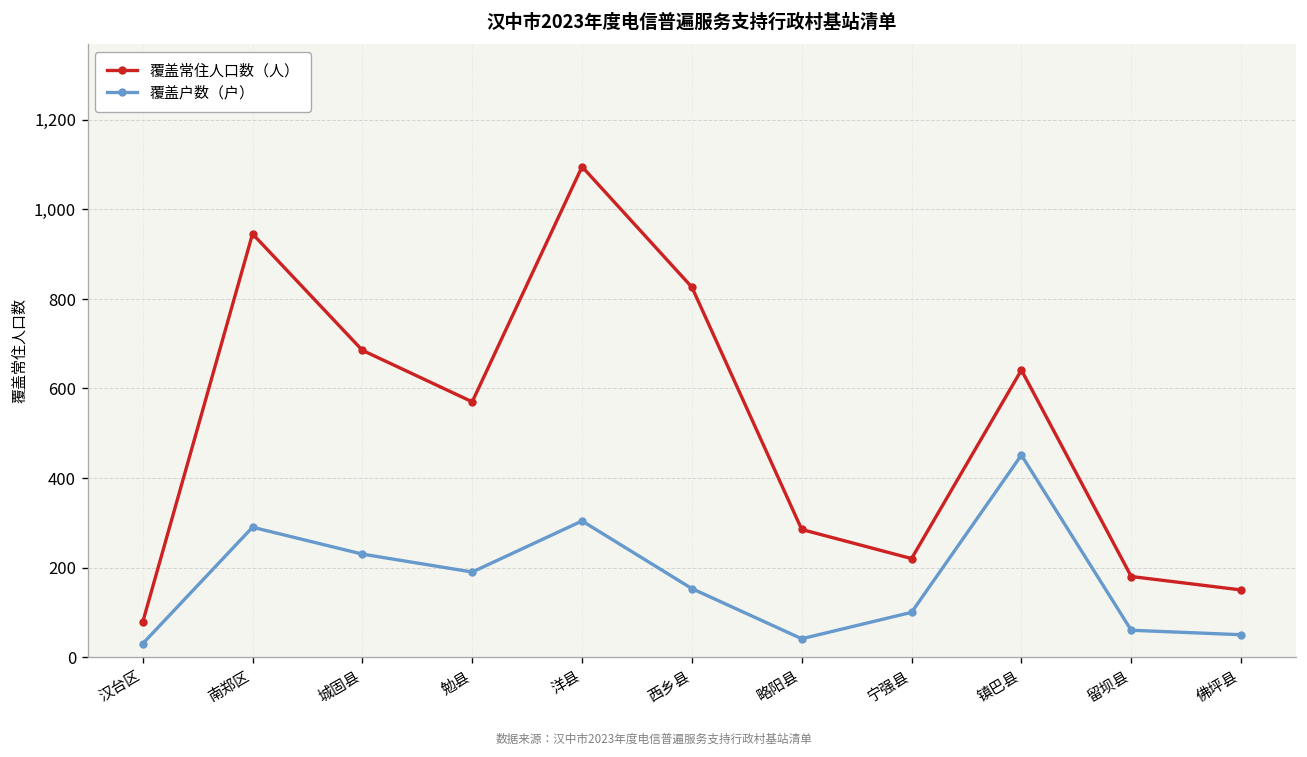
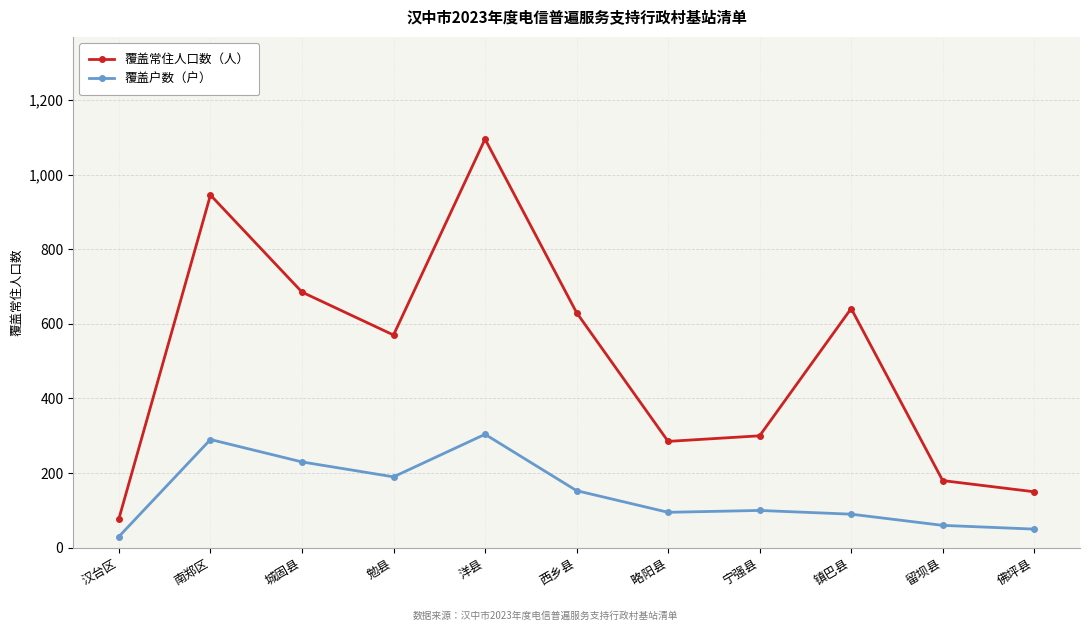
覆盖常住人口数（人）, 西乡县: 830 -> 630
覆盖户数（户）, 略阳县: 40 -> 100
覆盖常住人口数（人）, 宁强县: 220 -> 300
覆盖户数（户）, 镇巴县: 450 -> 90
